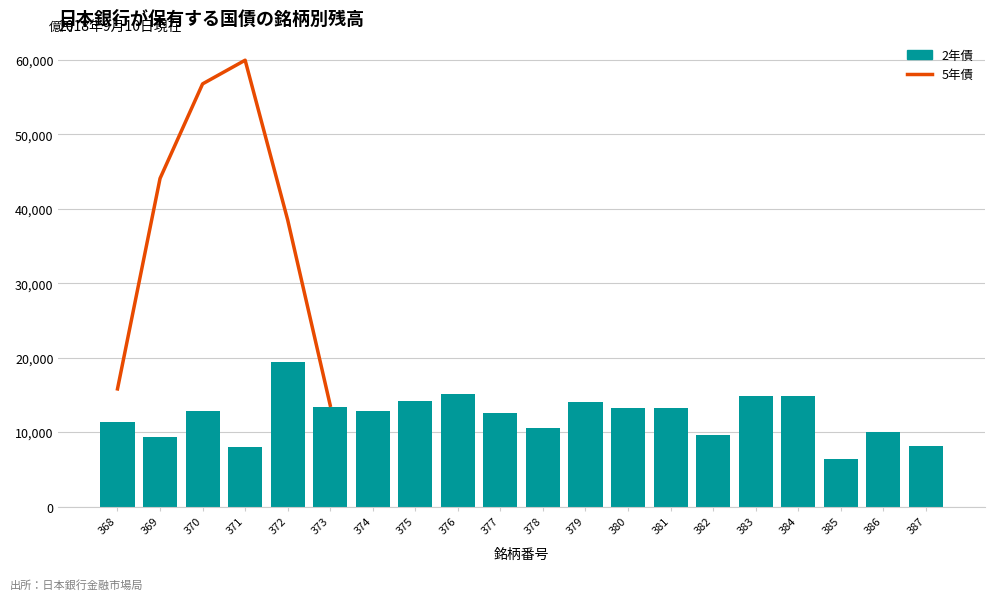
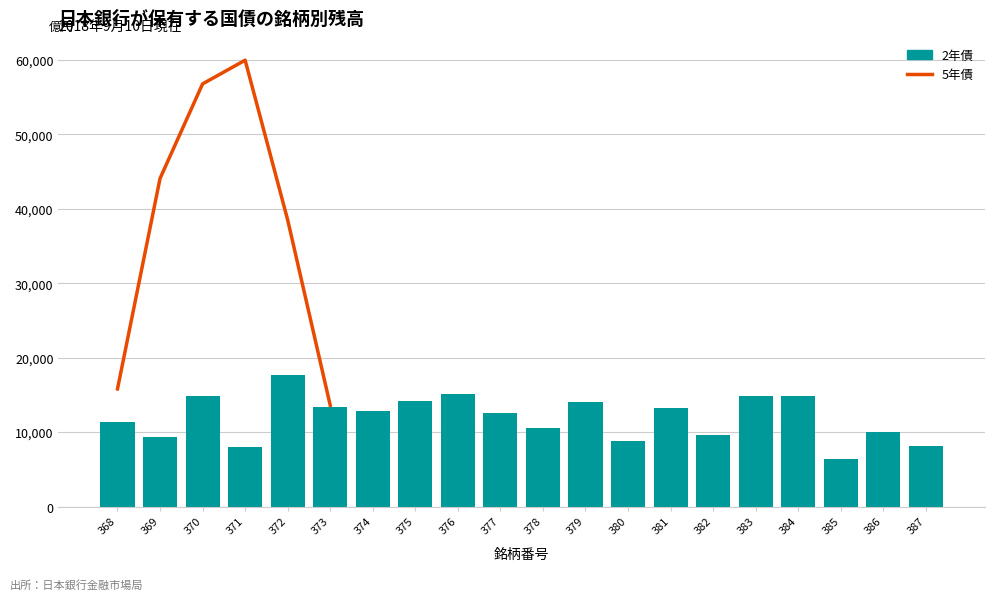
2年債, 370: 13,000 -> 15,000
2年債, 372: 19,000 -> 18,000
2年債, 380: 13,000 -> 9,000
